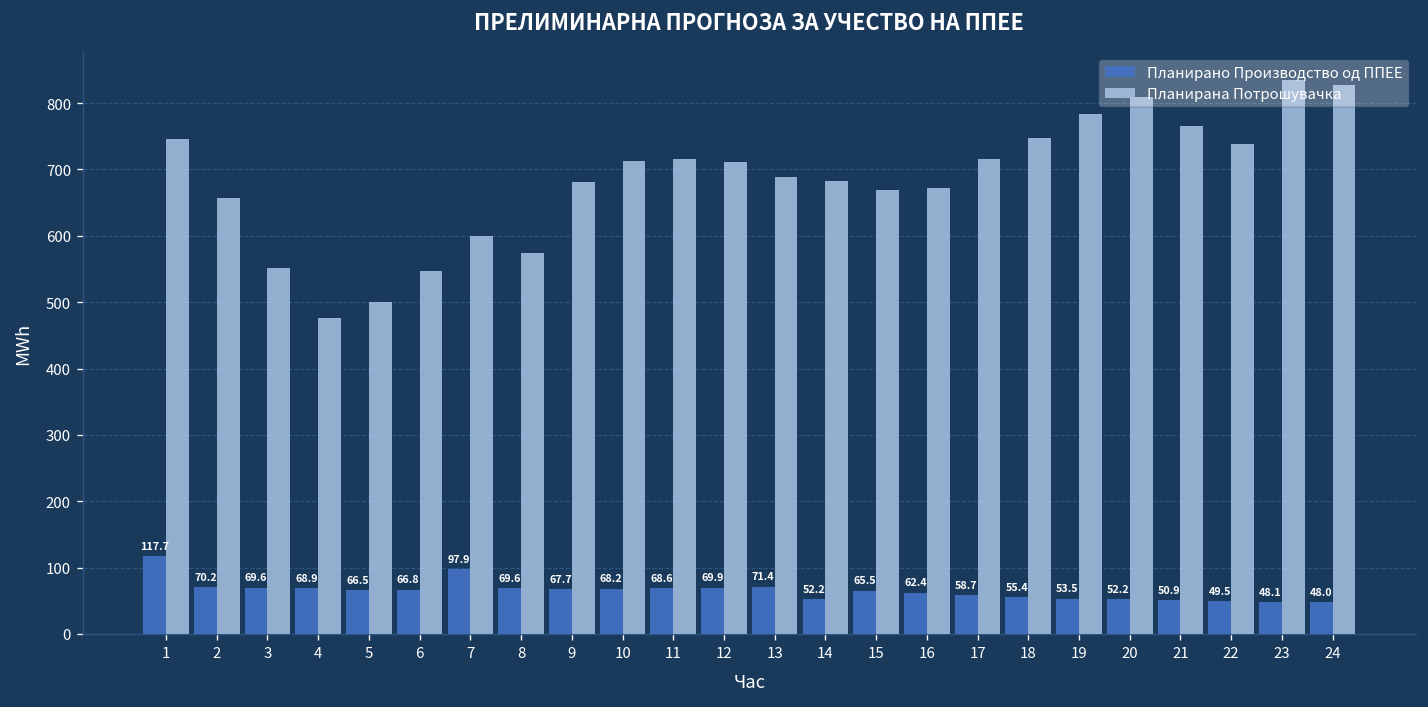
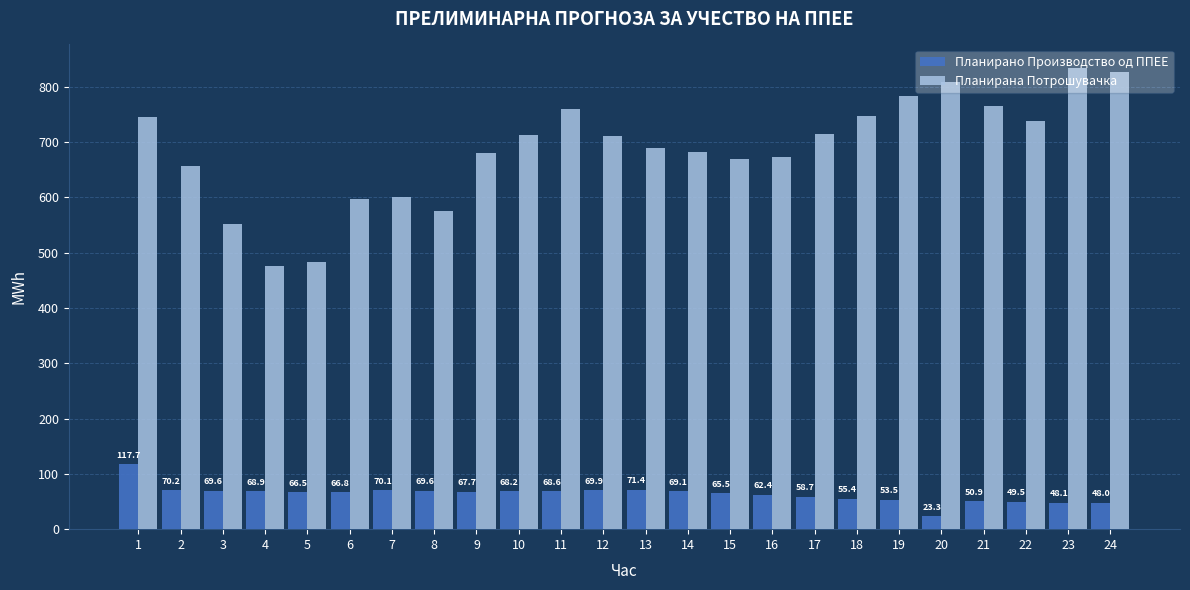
Планирана Потрошувачка, 5: 500 -> 480
Планирана Потрошувачка, 6: 550 -> 600
Планирано Производство од ППЕЕ, 7: 97.9 -> 70.1
Планирана Потрошувачка, 11: 720 -> 760
Планирано Производство од ППЕЕ, 14: 52.2 -> 69.1
Планирано Производство од ППЕЕ, 20: 52.2 -> 23.3
